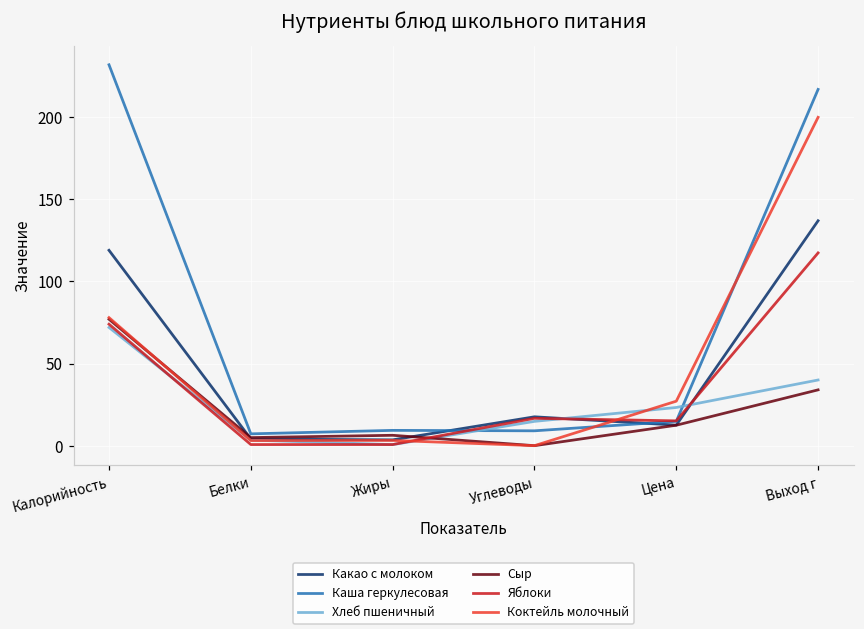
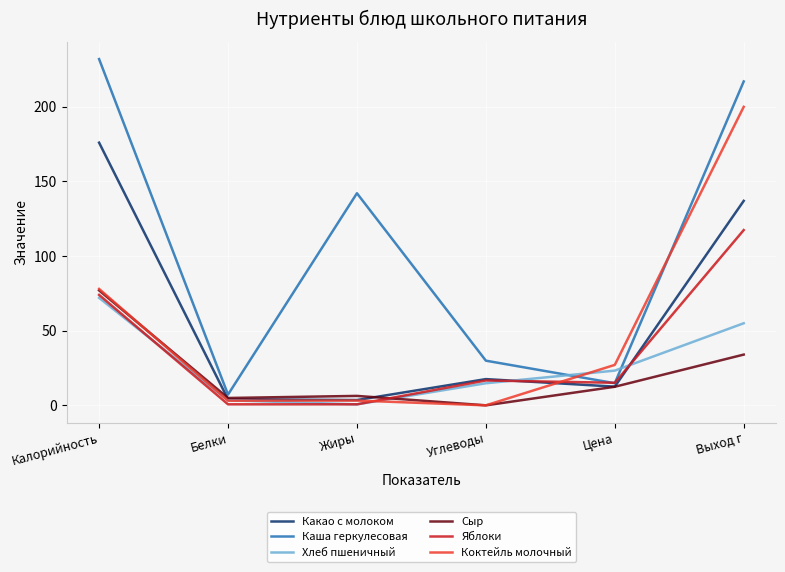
Какао с молоком, Калорийность: 119 -> 176
Каша геркулесовая, Жиры: 9 -> 142
Каша геркулесовая, Углеводы: 9 -> 30
Хлеб пшеничный, Выход г: 40 -> 55
